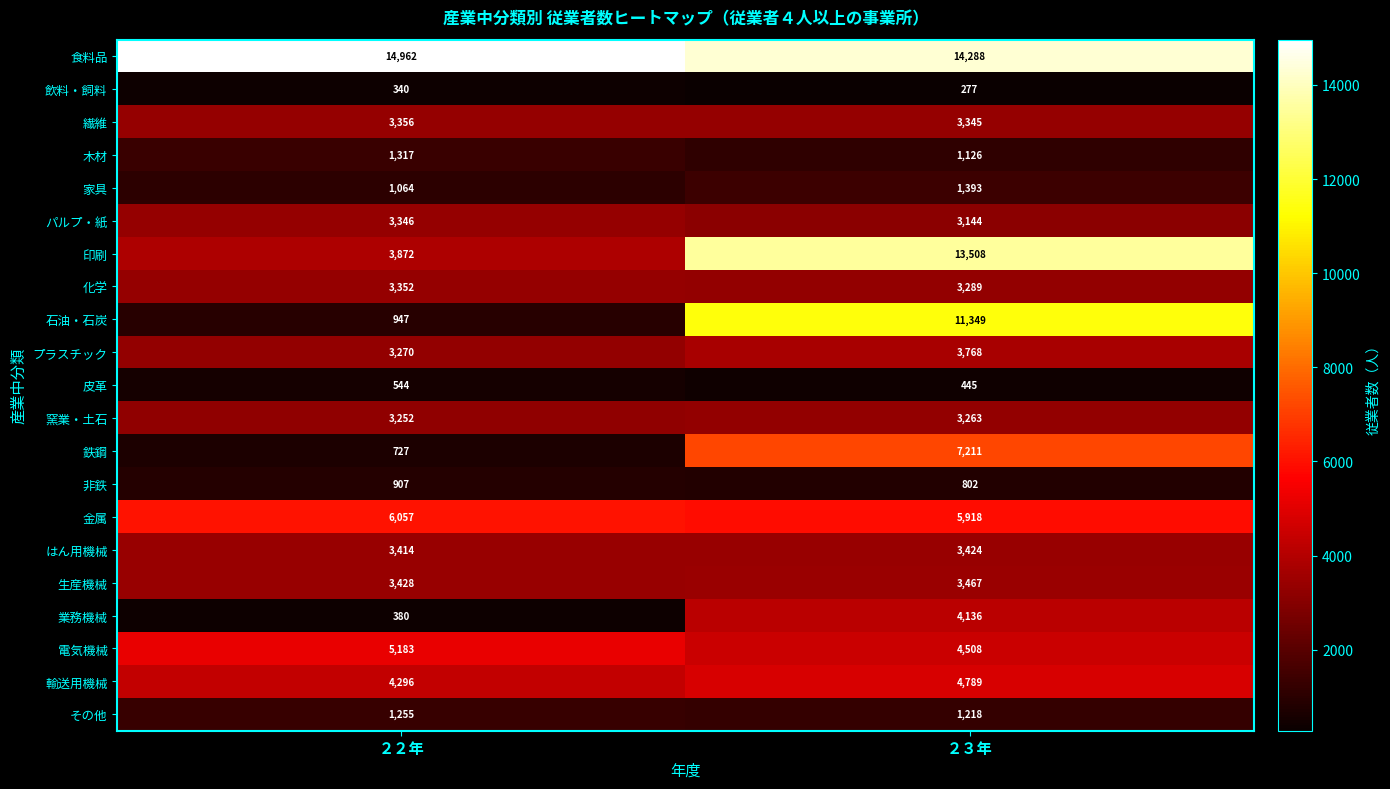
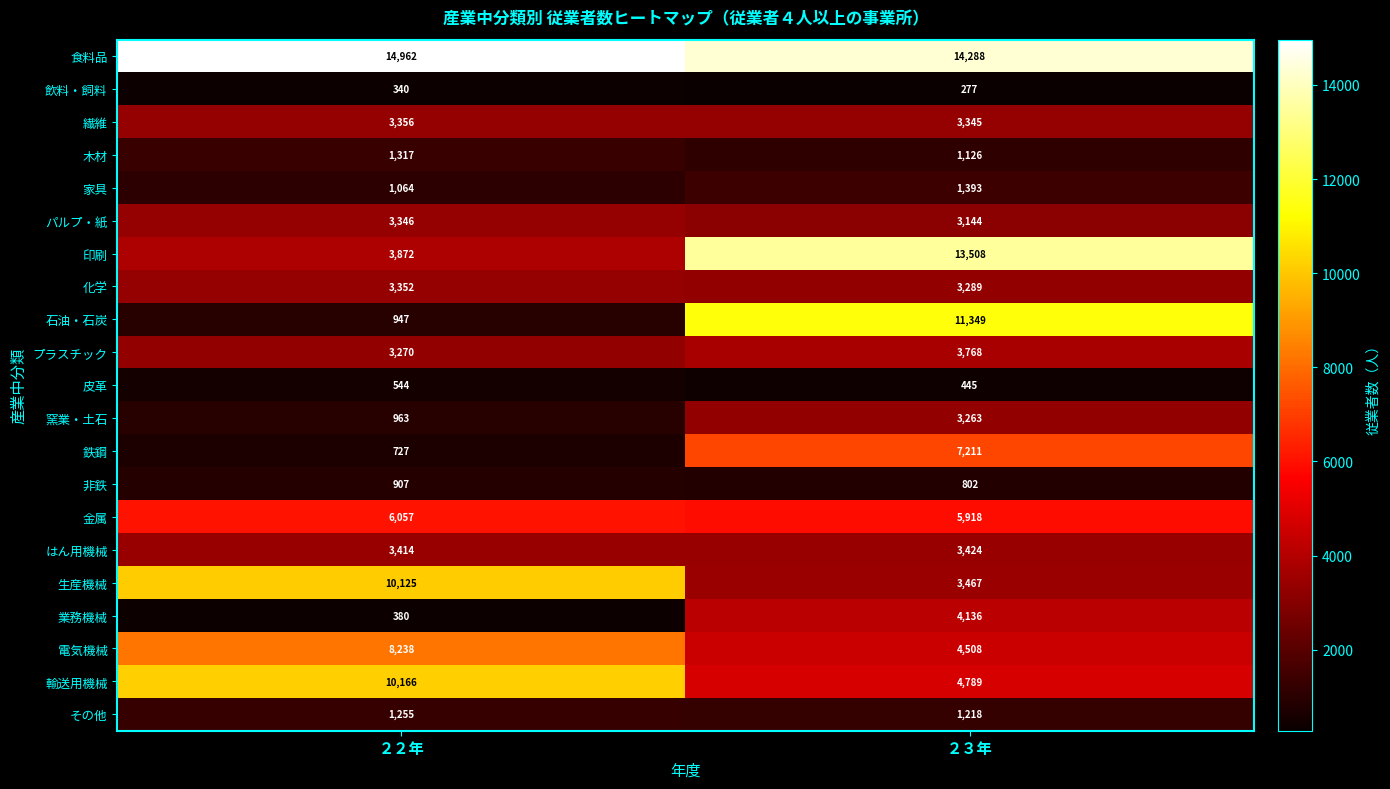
窯業・土石, ２２年: 3,252 -> 963
生産機械, ２２年: 3,428 -> 10,125
電気機械, ２２年: 5,183 -> 8,238
輸送用機械, ２２年: 4,296 -> 10,166
